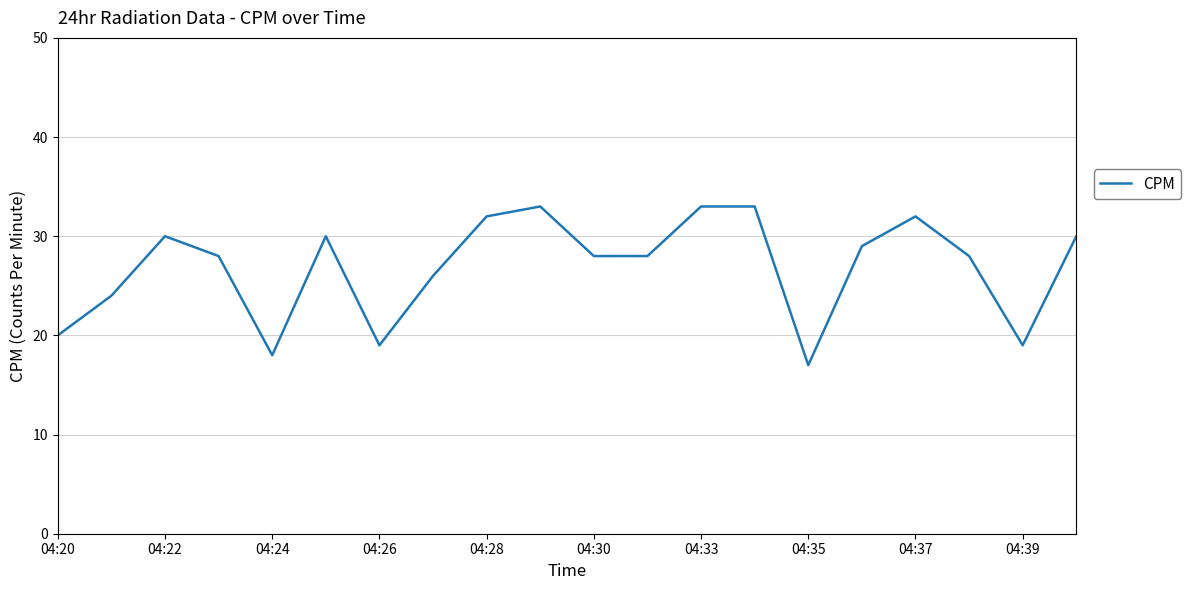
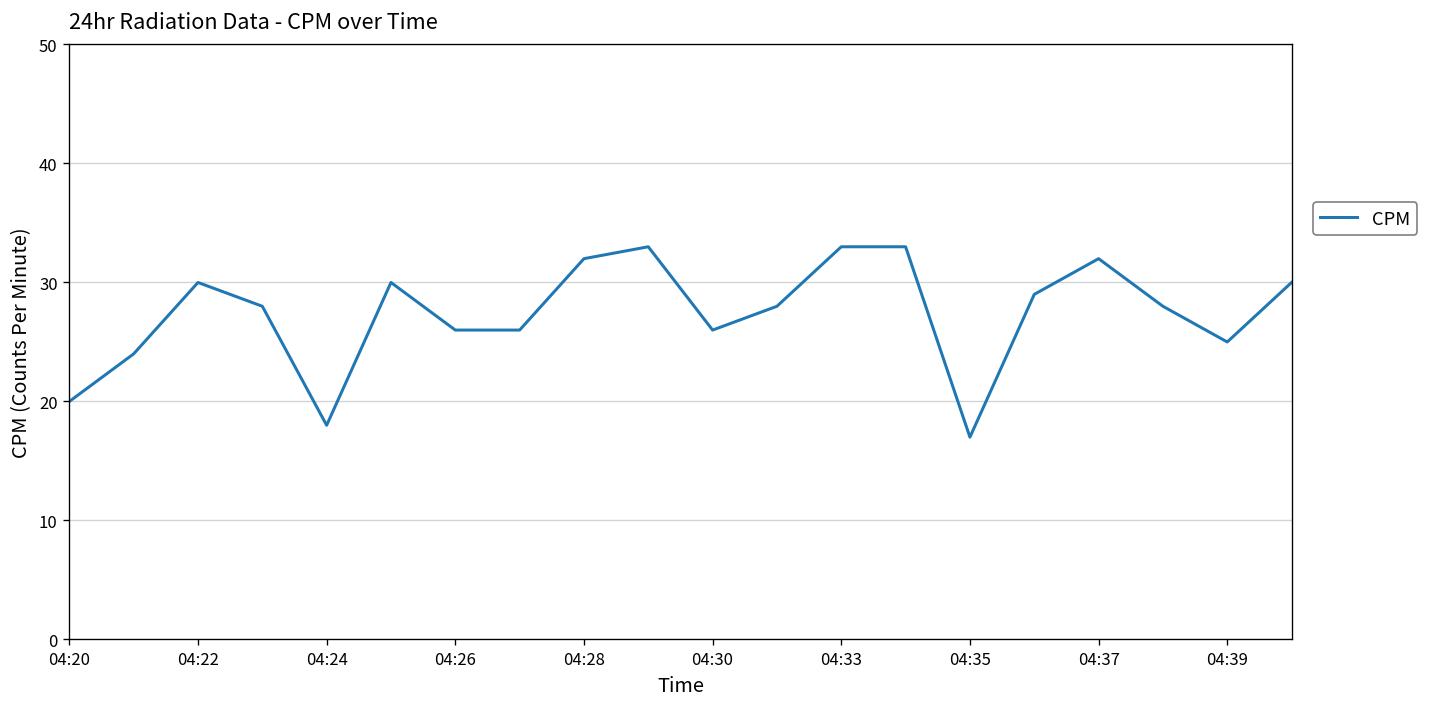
04:26: 19 -> 26
04:30: 28 -> 26
04:39: 19 -> 25
